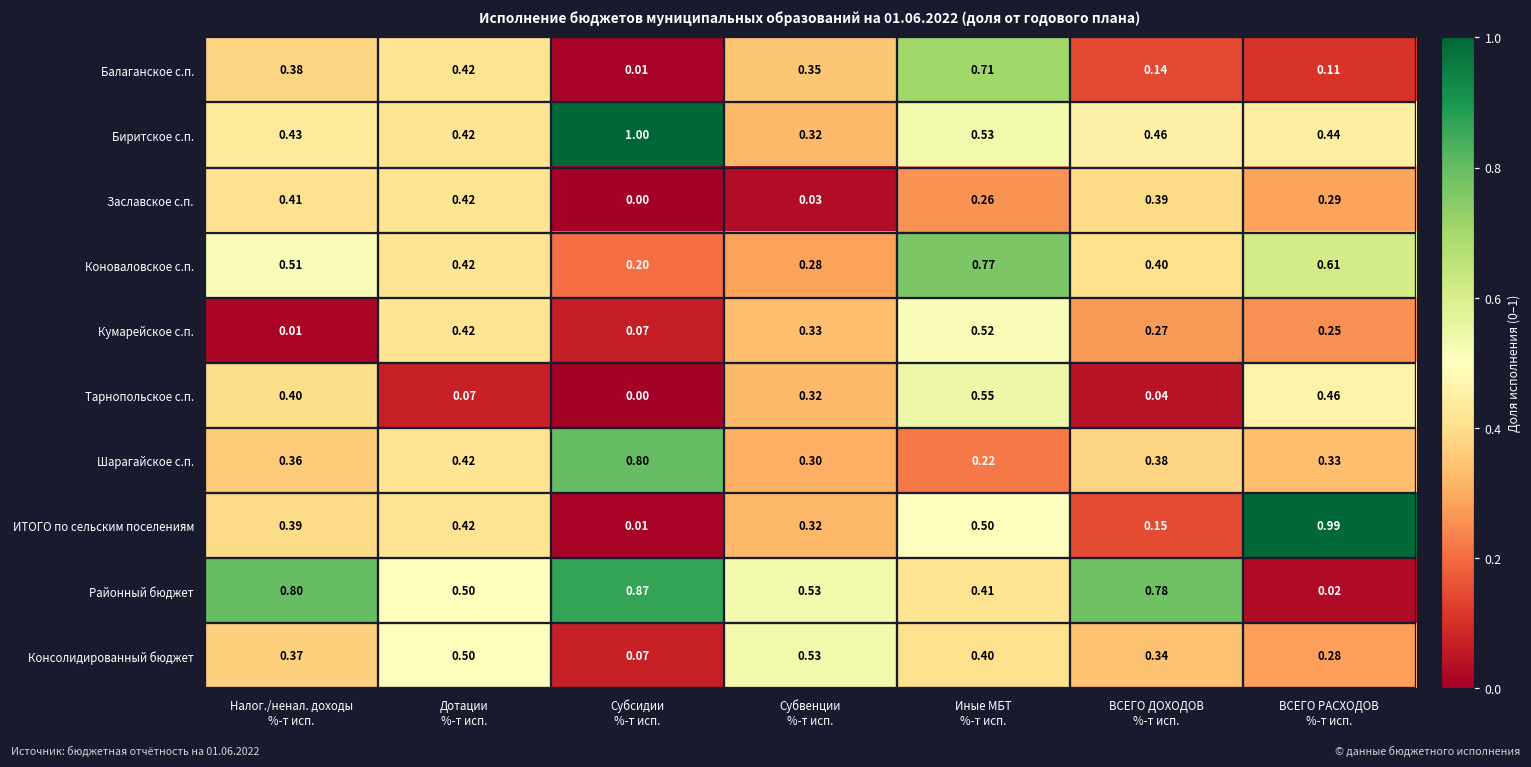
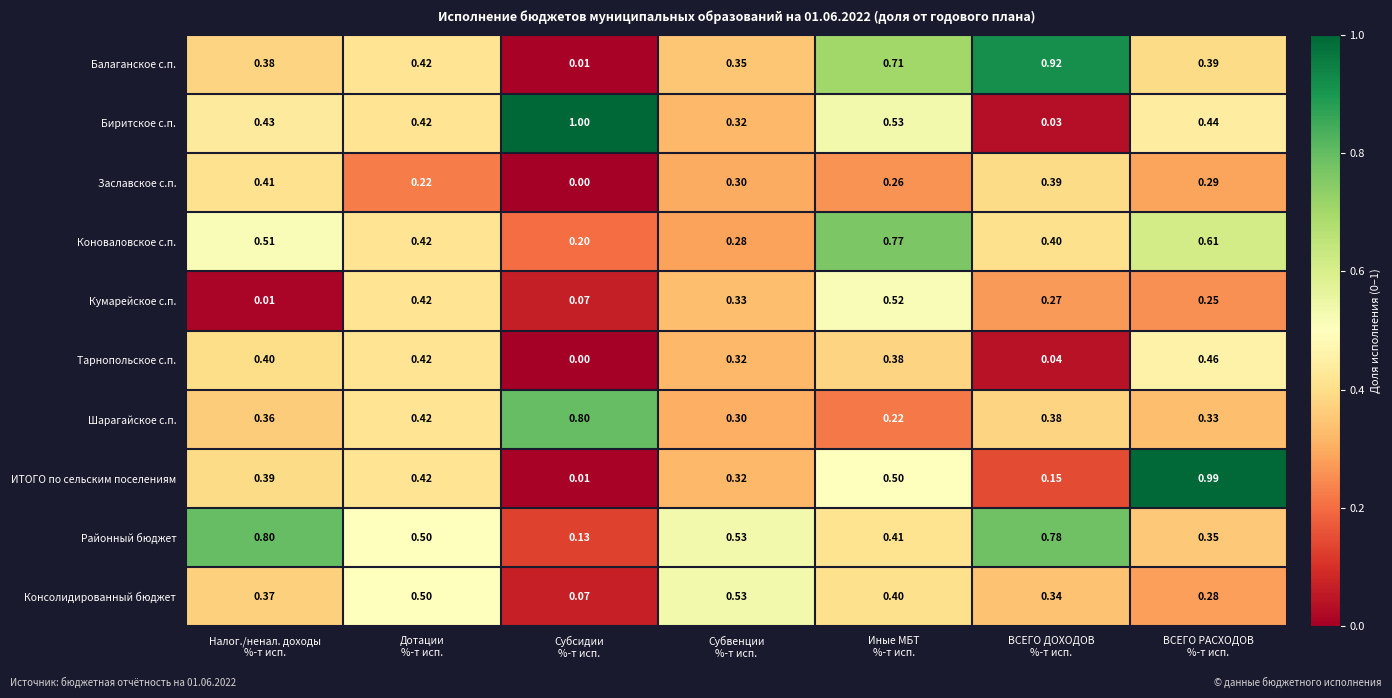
Балаганское с.п., ВСЕГО ДОХОДОВ %-т исп.: 0.14 -> 0.92
Балаганское с.п., ВСЕГО РАСХОДОВ %-т исп.: 0.11 -> 0.39
Биритское с.п., ВСЕГО ДОХОДОВ %-т исп.: 0.46 -> 0.03
Заславское с.п., Дотации %-т исп.: 0.42 -> 0.22
Заславское с.п., Субвенции %-т исп.: 0.03 -> 0.30
Тарнопольское с.п., Дотации %-т исп.: 0.07 -> 0.42
Тарнопольское с.п., Иные МБТ %-т исп.: 0.55 -> 0.38
Районный бюджет, Субсидии %-т исп.: 0.87 -> 0.13
Районный бюджет, ВСЕГО РАСХОДОВ %-т исп.: 0.02 -> 0.35
